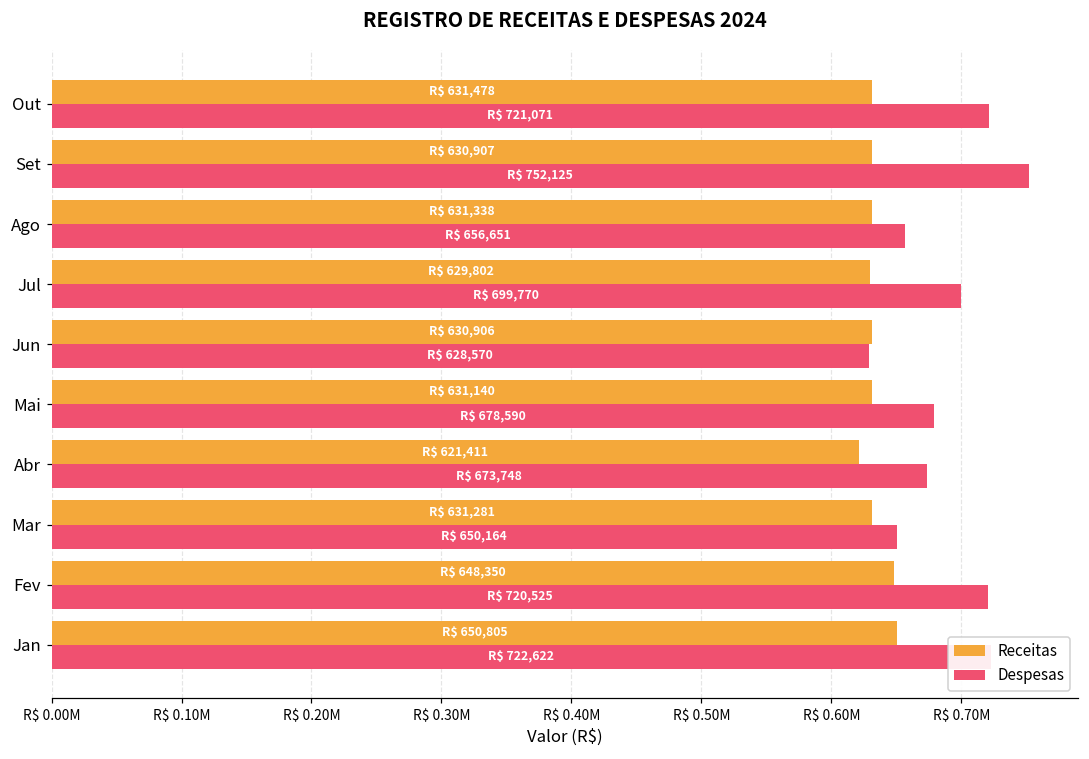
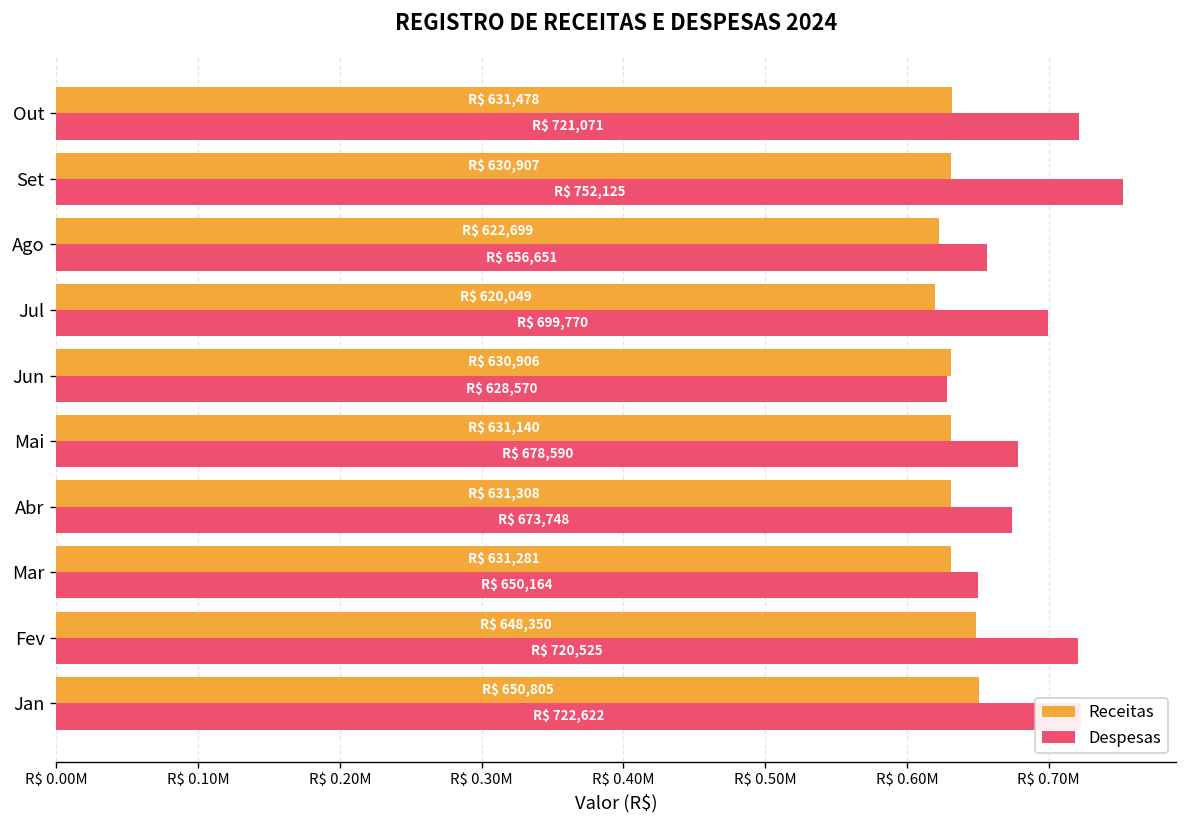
Receitas, Ago: 631,338 -> 622,699
Receitas, Jul: 629,802 -> 620,049
Receitas, Abr: 621,411 -> 631,308
